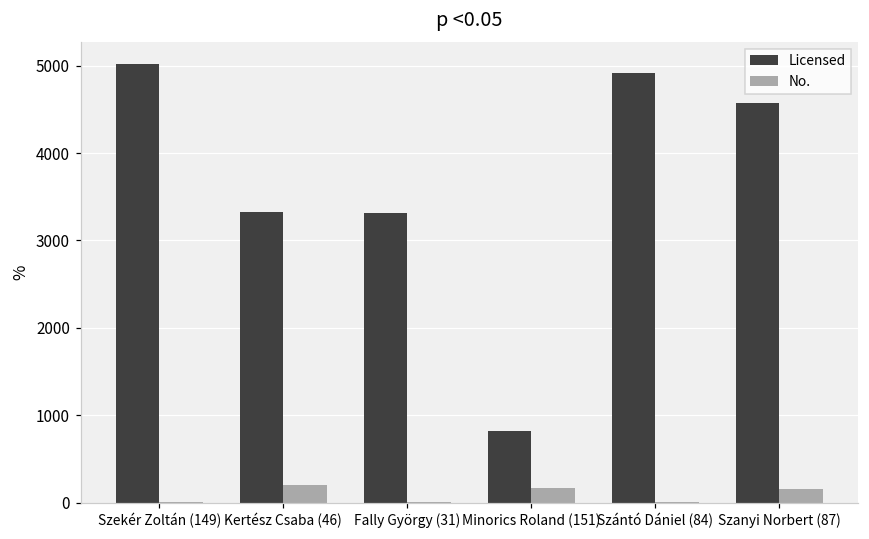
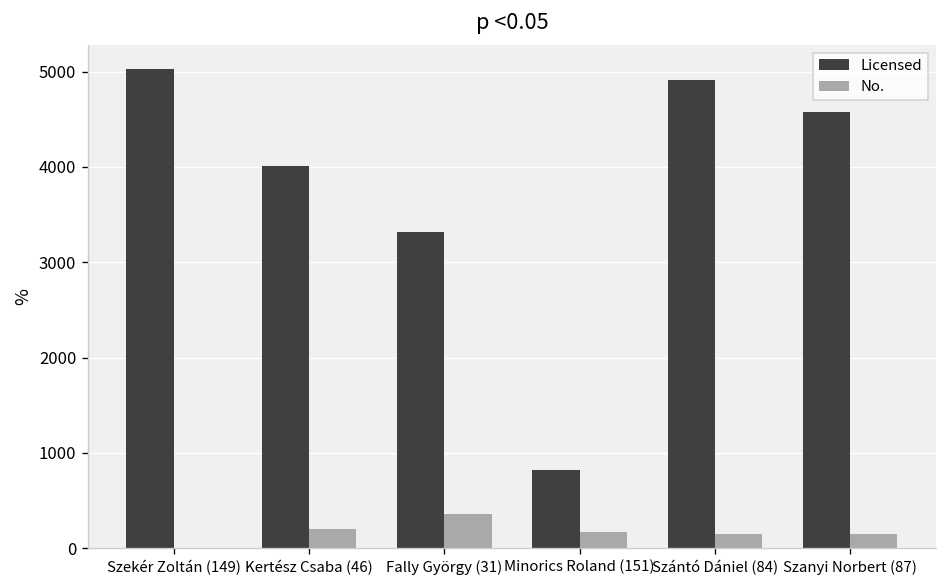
Licensed, Kertész Csaba (46): 3300 -> 4000
No., Fally György (31): 0 -> 400
No., Szántó Dániel (84): 0 -> 100
